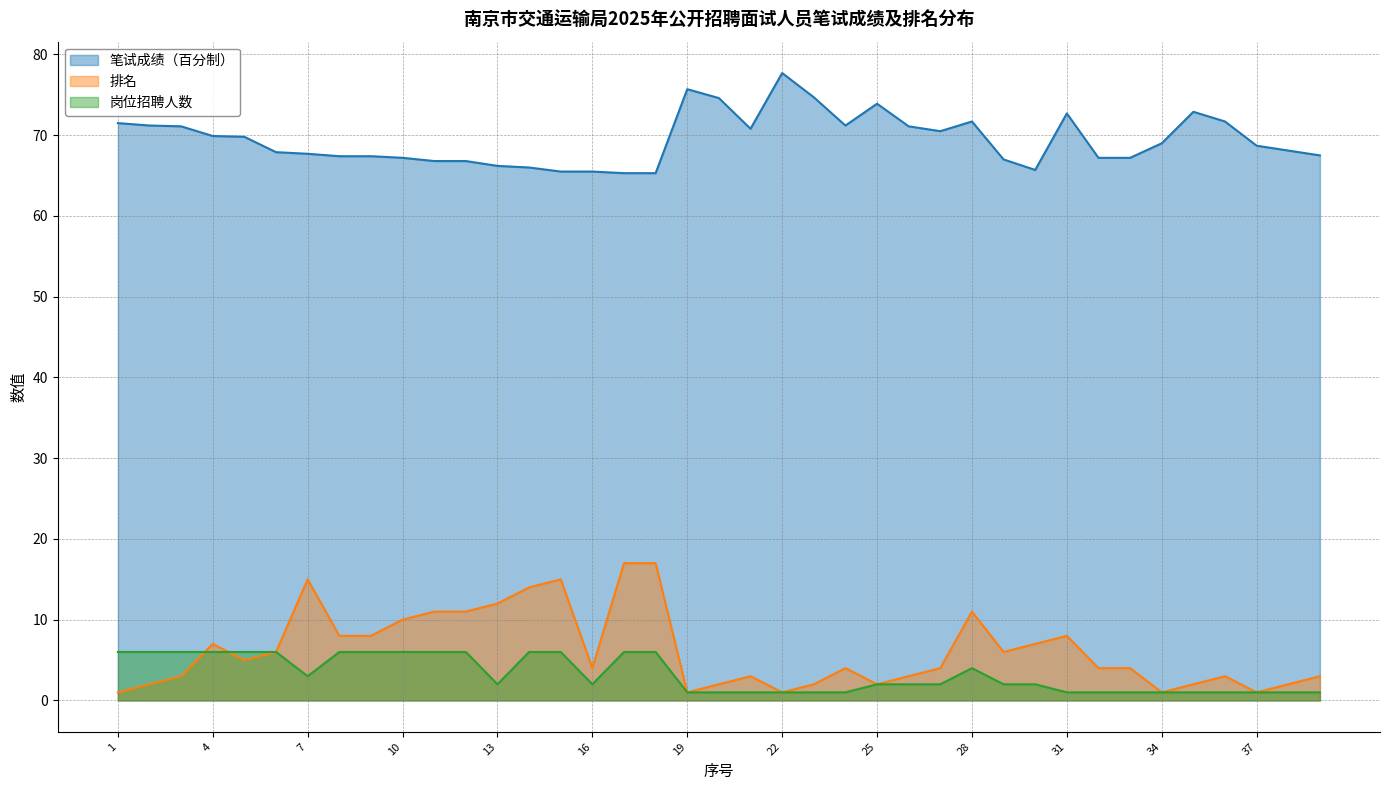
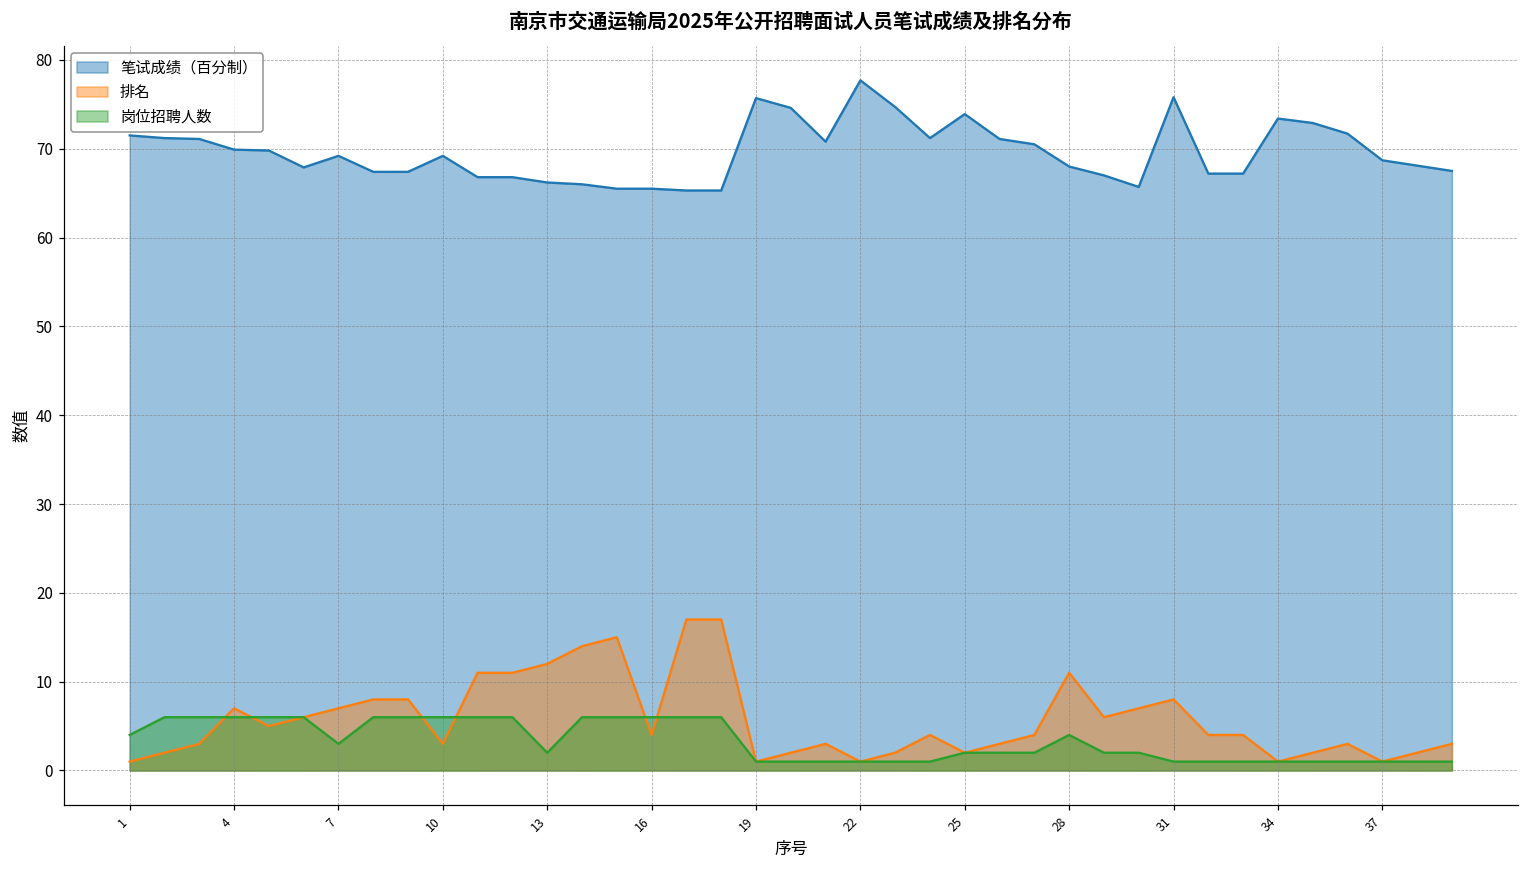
岗位招聘人数, 1: 6 -> 4
笔试成绩（百分制）, 7: 68 -> 69
排名, 7: 15 -> 7
笔试成绩（百分制）, 10: 67 -> 69
排名, 10: 10 -> 3
岗位招聘人数, 16: 2 -> 6
笔试成绩（百分制）, 28: 72 -> 68
笔试成绩（百分制）, 31: 73 -> 76
笔试成绩（百分制）, 34: 69 -> 73
